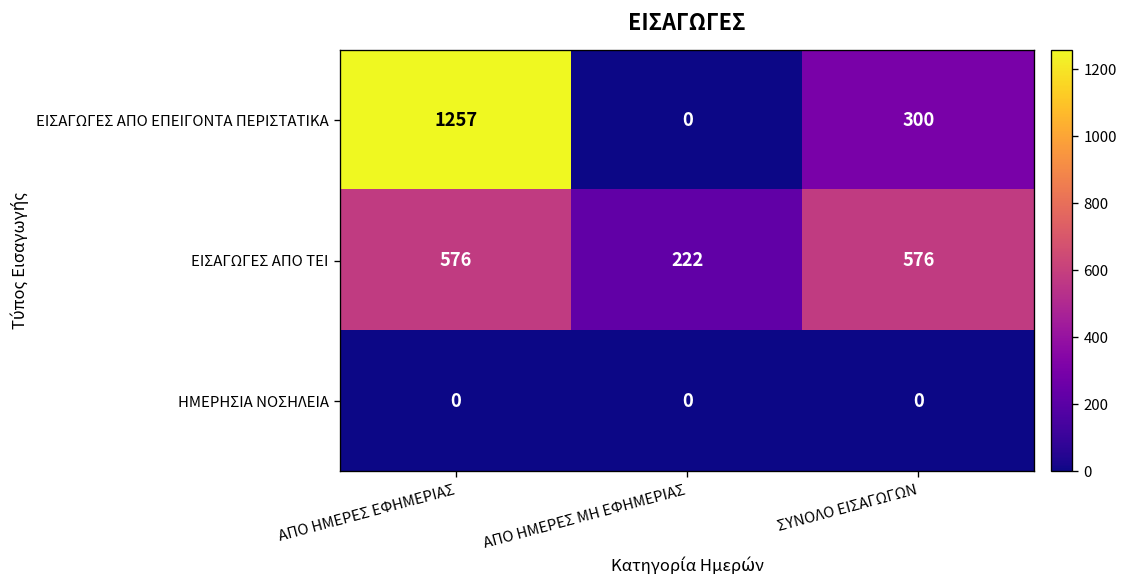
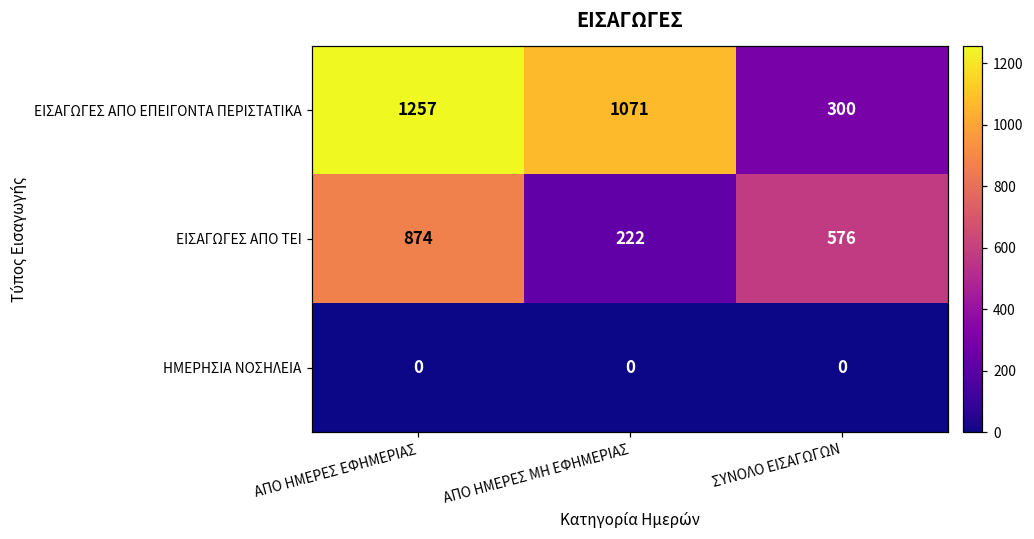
ΕΙΣΑΓΩΓΕΣ ΑΠΟ ΕΠΕΙΓΟΝΤΑ ΠΕΡΙΣΤΑΤΙΚΑ, ΑΠΟ ΗΜΕΡΕΣ ΜΗ ΕΦΗΜΕΡΙΑΣ: 0 -> 1071
ΕΙΣΑΓΩΓΕΣ ΑΠΟ ΤΕΙ, ΑΠΟ ΗΜΕΡΕΣ ΕΦΗΜΕΡΙΑΣ: 576 -> 874
